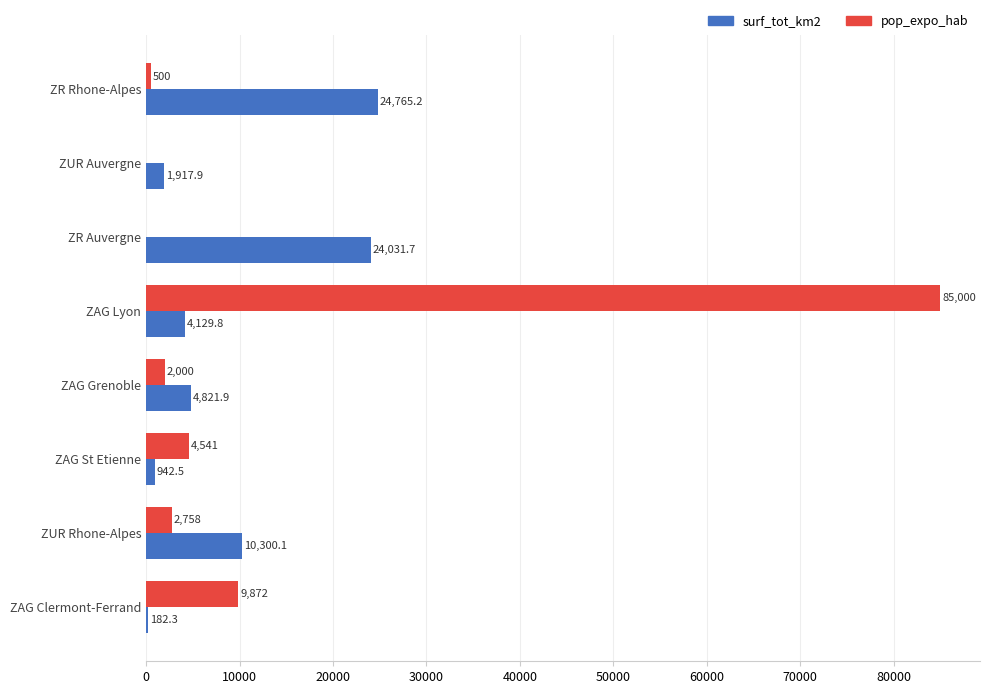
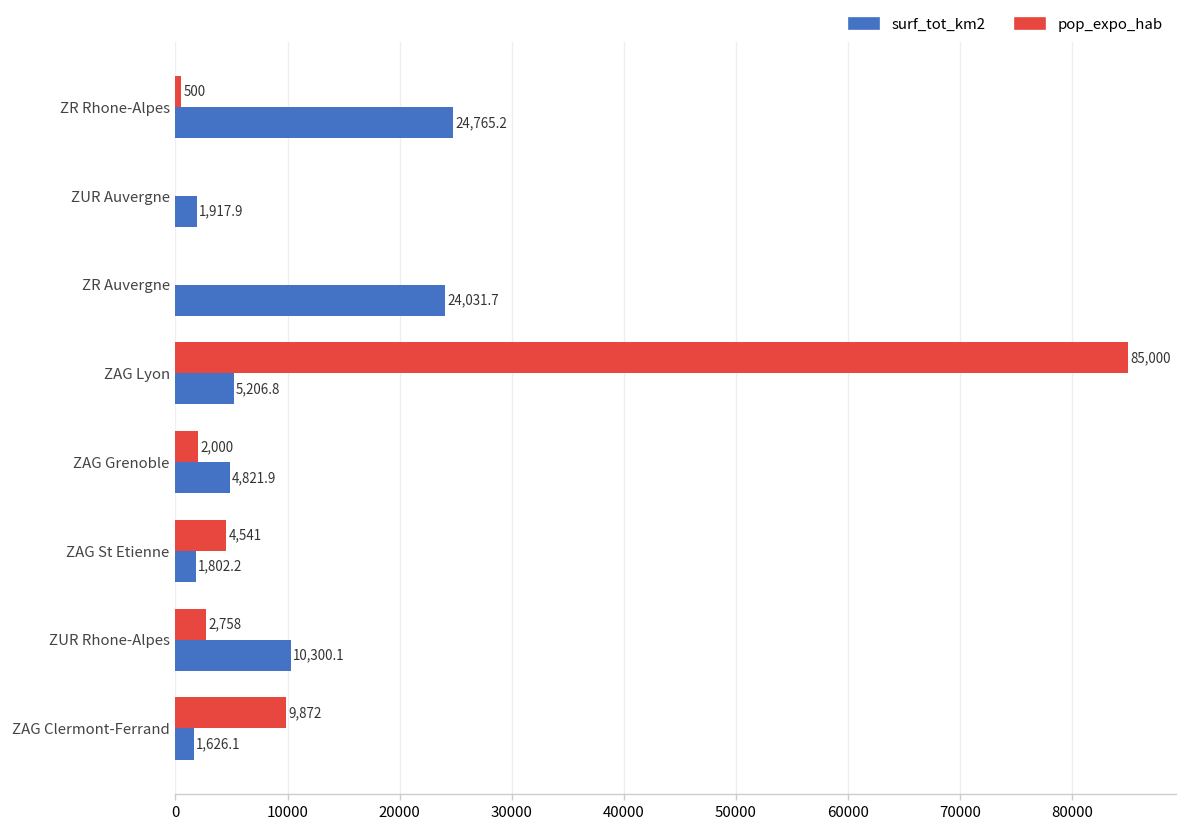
surf_tot_km2, ZAG Lyon: 4,129.8 -> 5,206.8
surf_tot_km2, ZAG St Etienne: 942.5 -> 1,802.2
surf_tot_km2, ZAG Clermont-Ferrand: 182.3 -> 1,626.1
